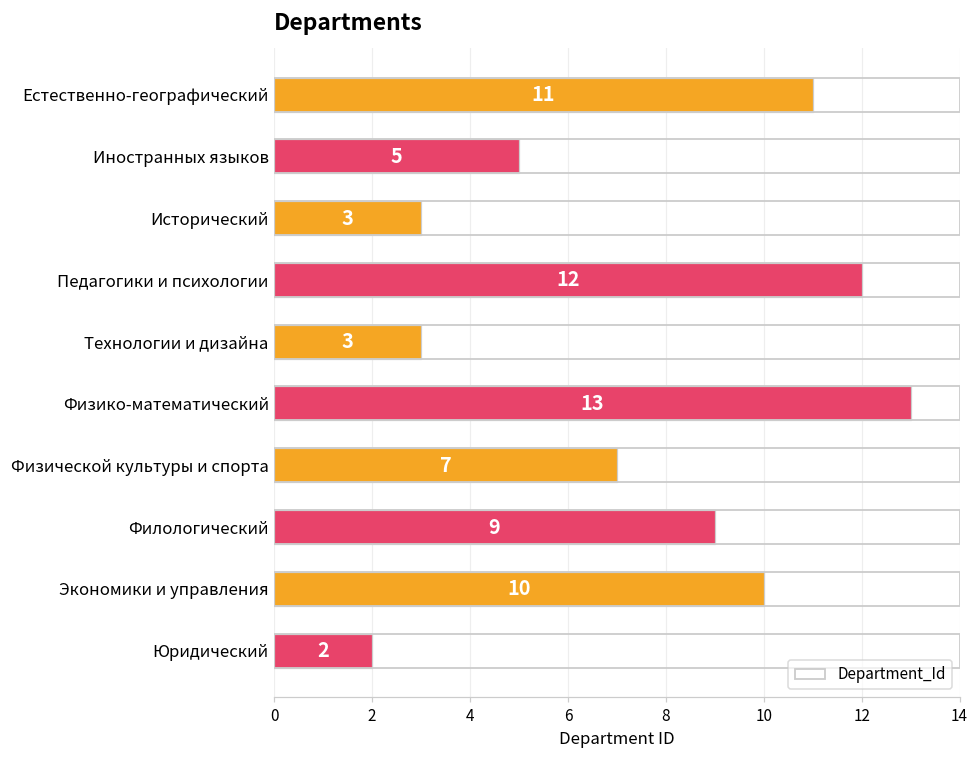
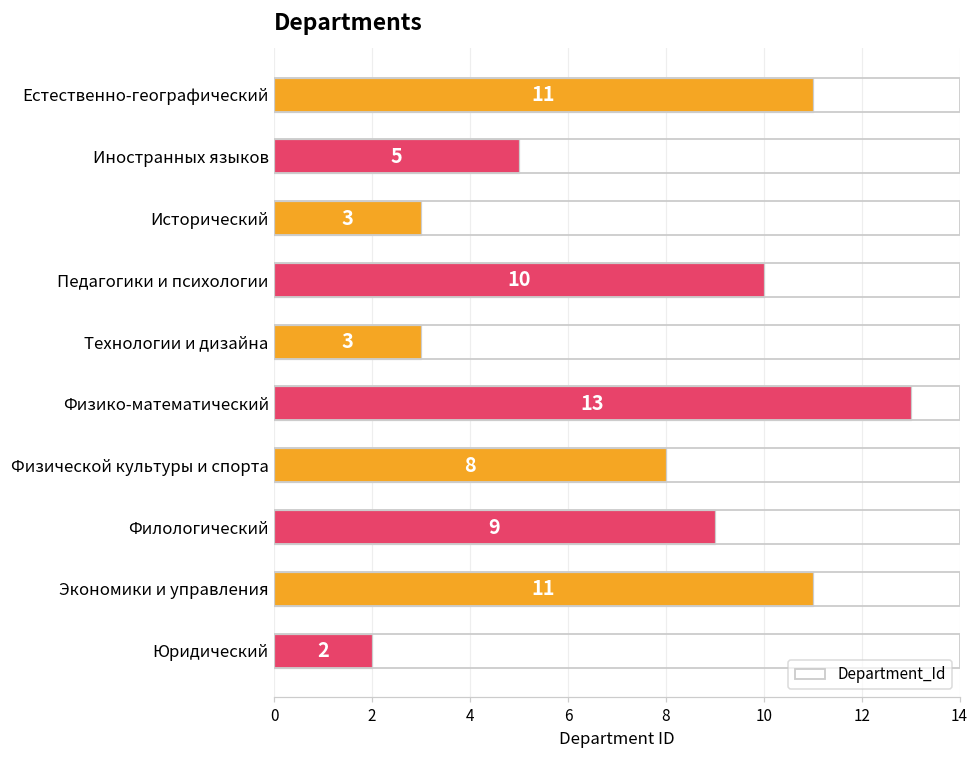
Педагогики и психологии: 12 -> 10
Физической культуры и спорта: 7 -> 8
Экономики и управления: 10 -> 11
